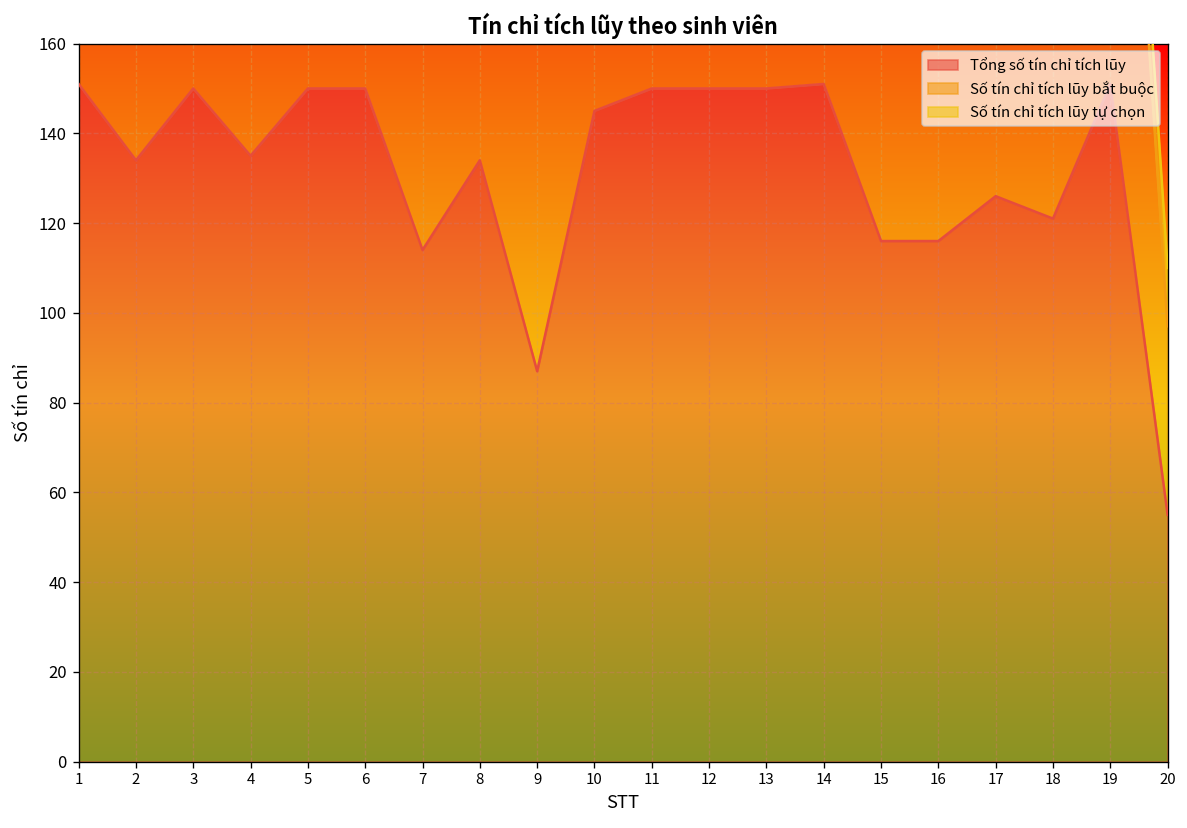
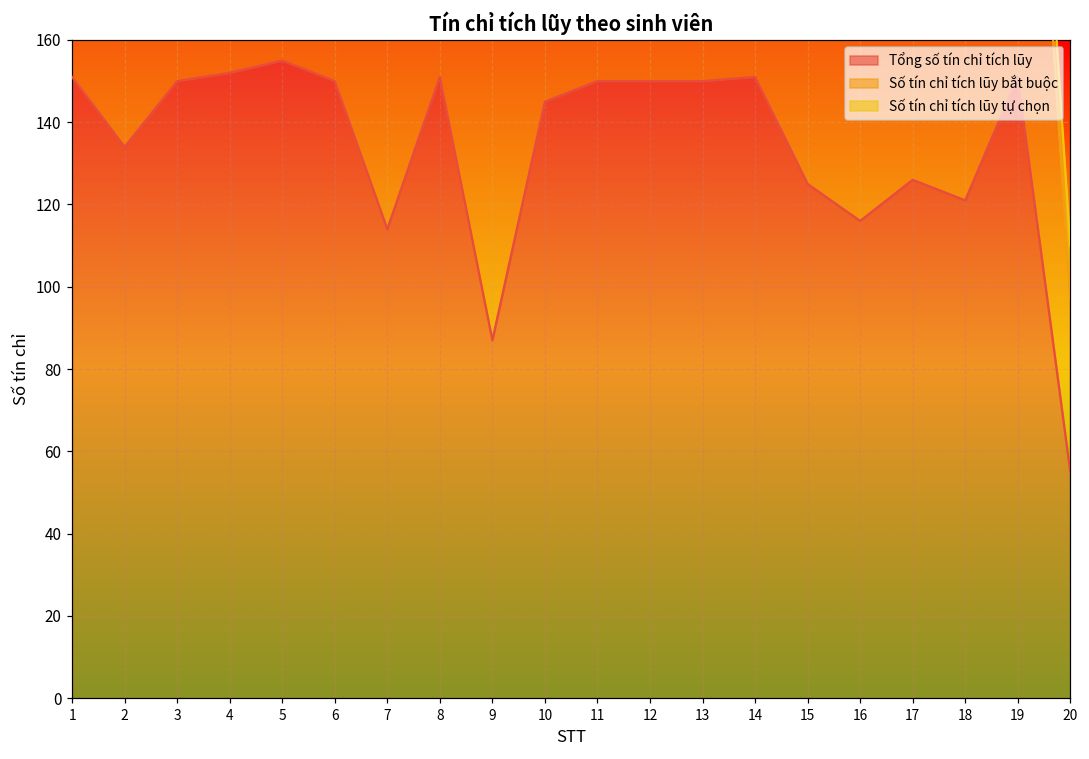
Tổng số tín chỉ tích lũy, 4: 135 -> 152
Tổng số tín chỉ tích lũy, 5: 150 -> 155
Tổng số tín chỉ tích lũy, 8: 134 -> 151
Tổng số tín chỉ tích lũy, 15: 116 -> 125
